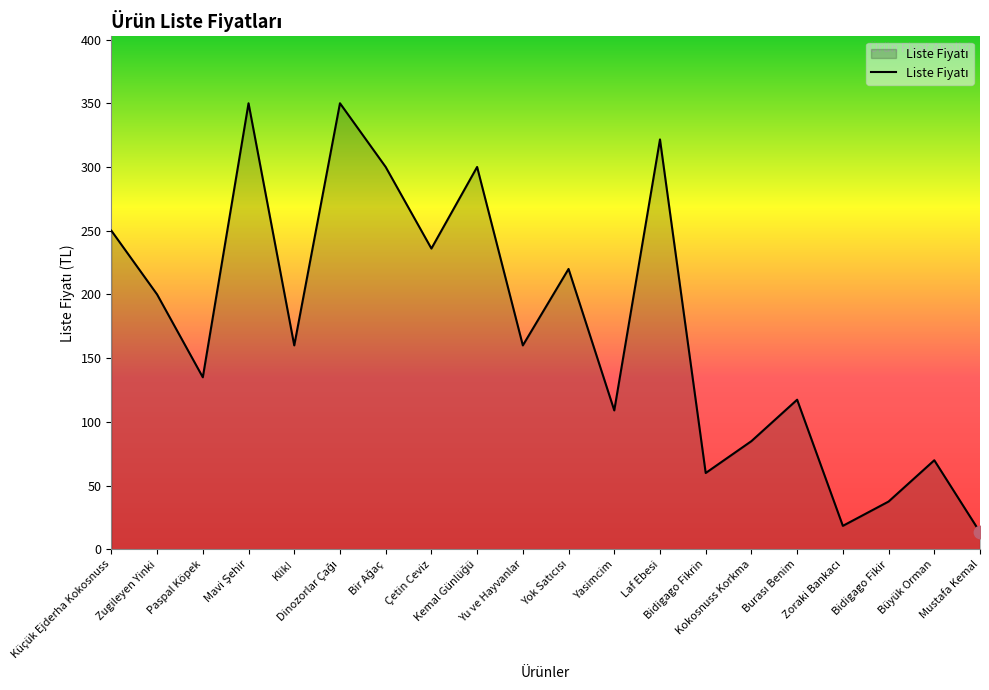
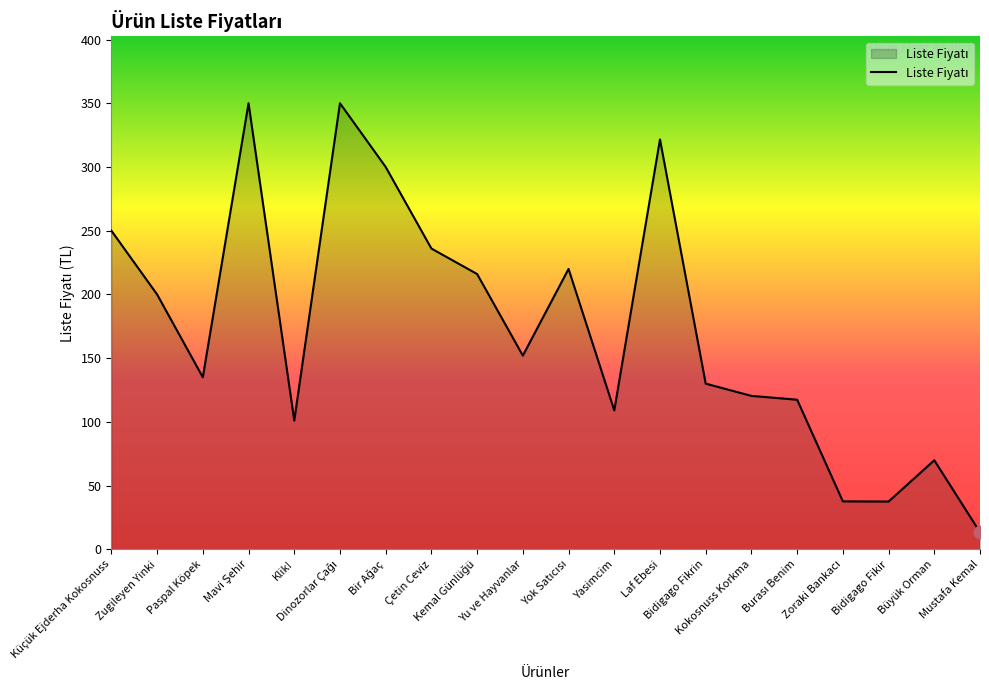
Liste Fiyatı, Klik!: 160 -> 101
Liste Fiyatı, Kemal Günlüğü: 300 -> 216
Liste Fiyatı, Yu ve Hayvanlar: 160 -> 152
Liste Fiyatı, Bidigago Fikrin: 60 -> 130
Liste Fiyatı, Kokosnuss Korkma: 85 -> 120
Liste Fiyatı, Zoraki Bankacı: 18 -> 38
